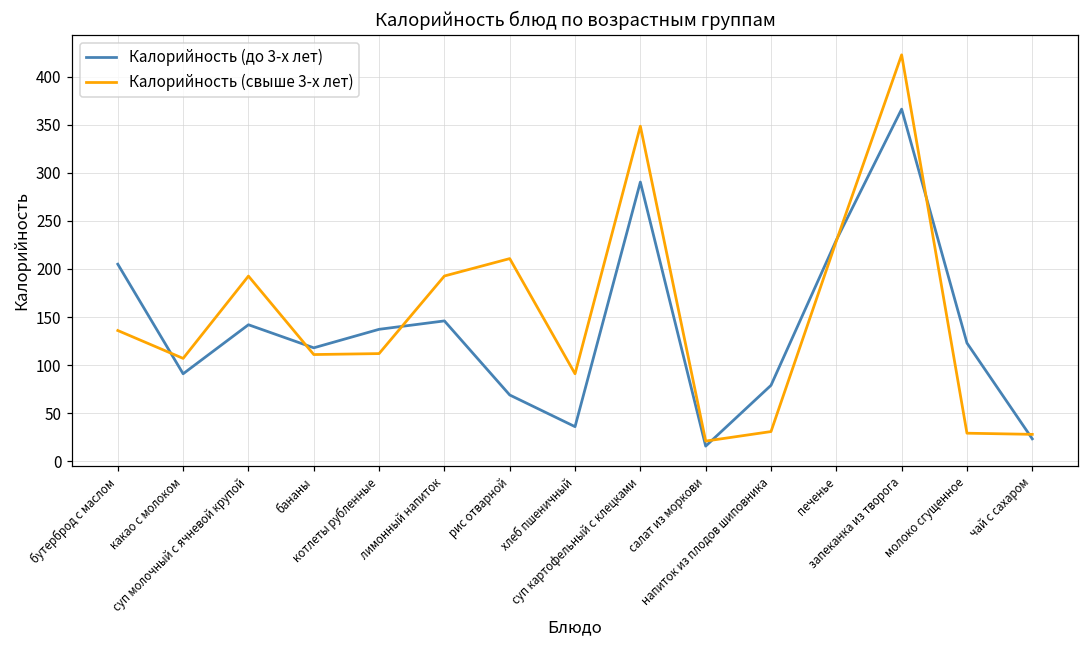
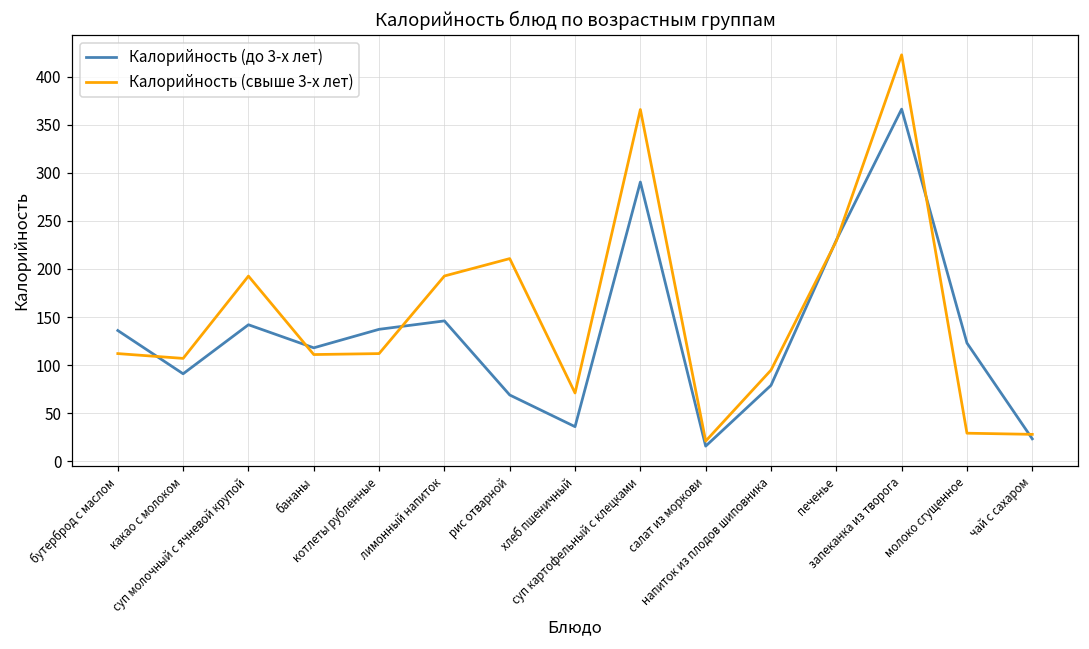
Калорийность (до 3-х лет), бутерброд с маслом: 210 -> 140
Калорийность (свыше 3-х лет), бутерброд с маслом: 140 -> 110
Калорийность (свыше 3-х лет), хлеб пшеничный: 90 -> 70
Калорийность (свыше 3-х лет), суп картофельный с клецками: 350 -> 370
Калорийность (свыше 3-х лет), напиток из плодов шиповника: 30 -> 90
